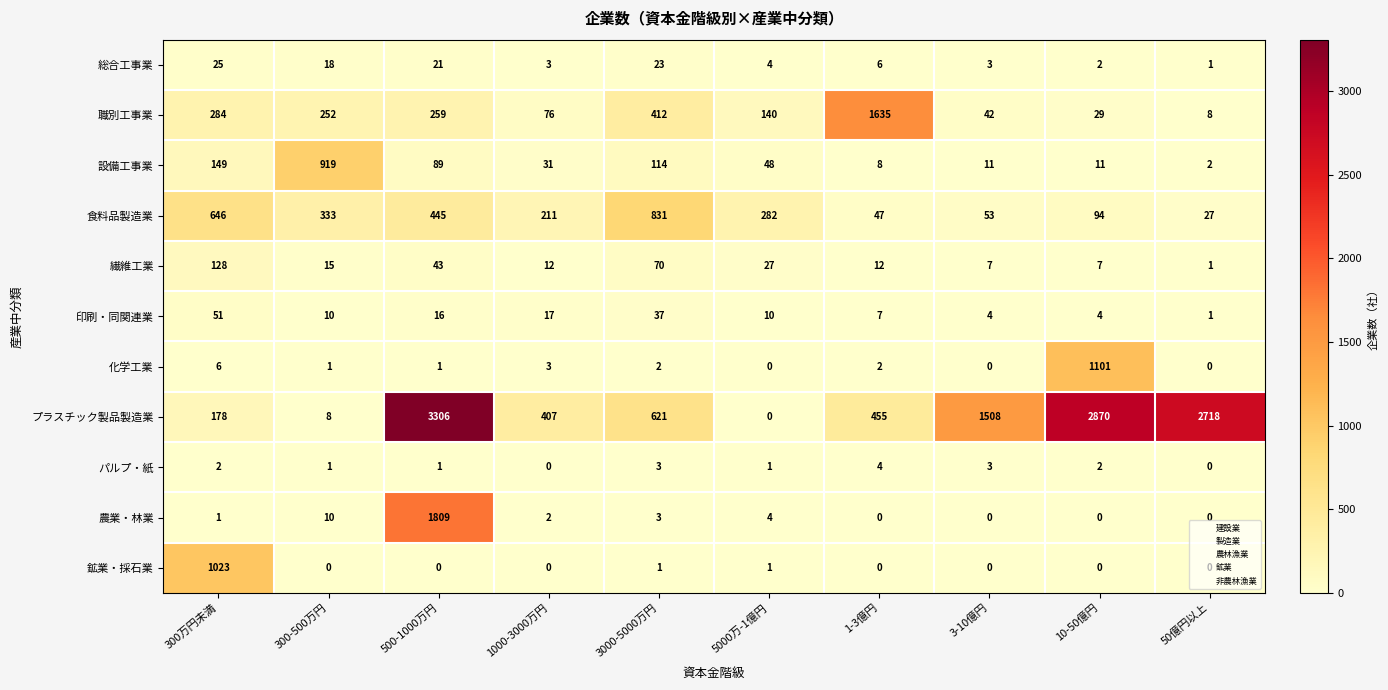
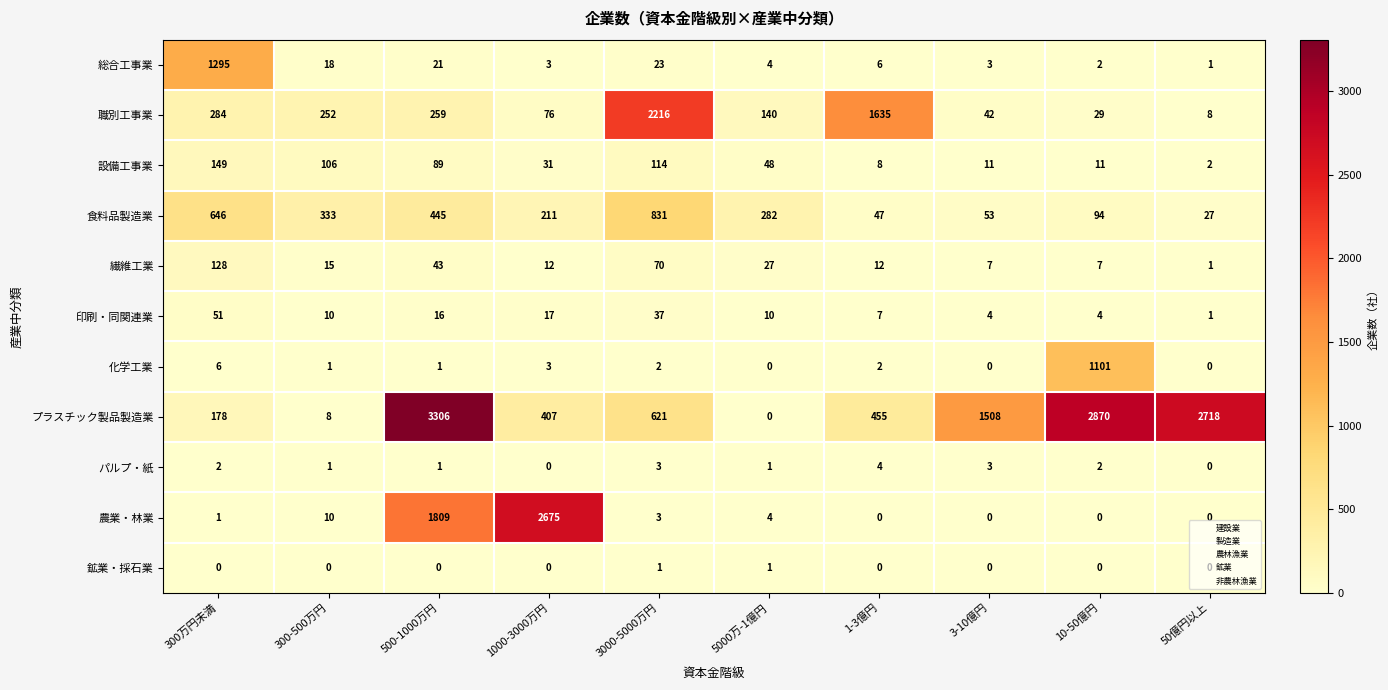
総合工事業, 300万円未満: 25 -> 1295
職別工事業, 3000-5000万円: 412 -> 2216
設備工事業, 300-500万円: 919 -> 106
農業・林業, 1000-3000万円: 2 -> 2675
鉱業・採石業, 300万円未満: 1023 -> 0
